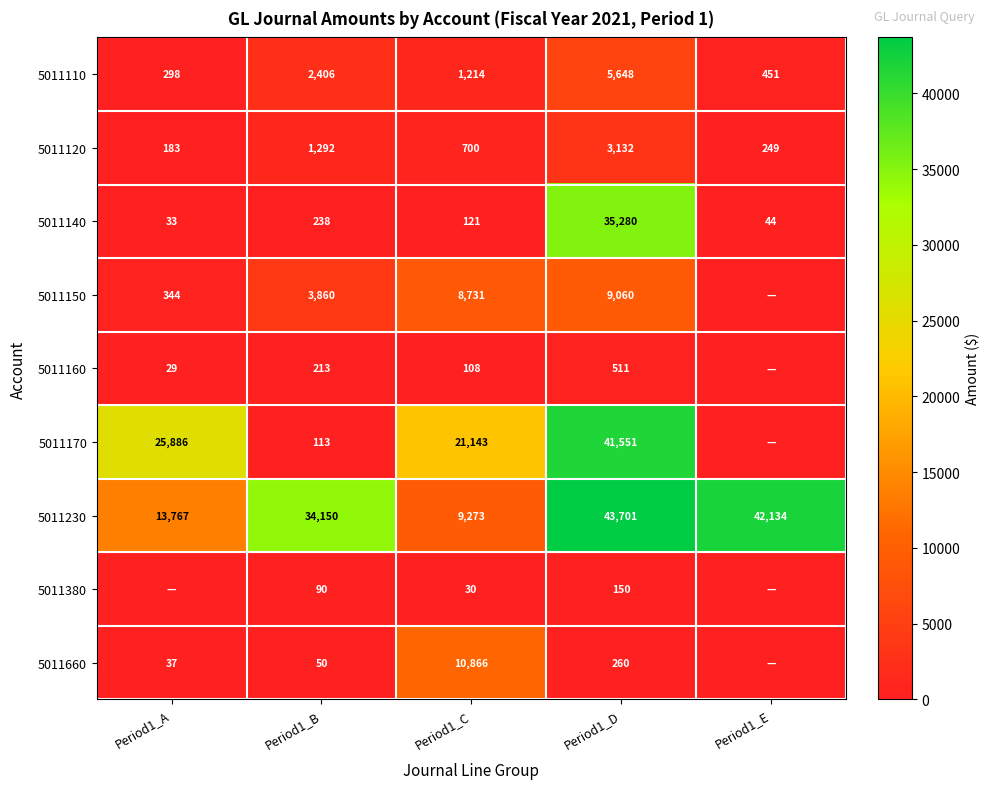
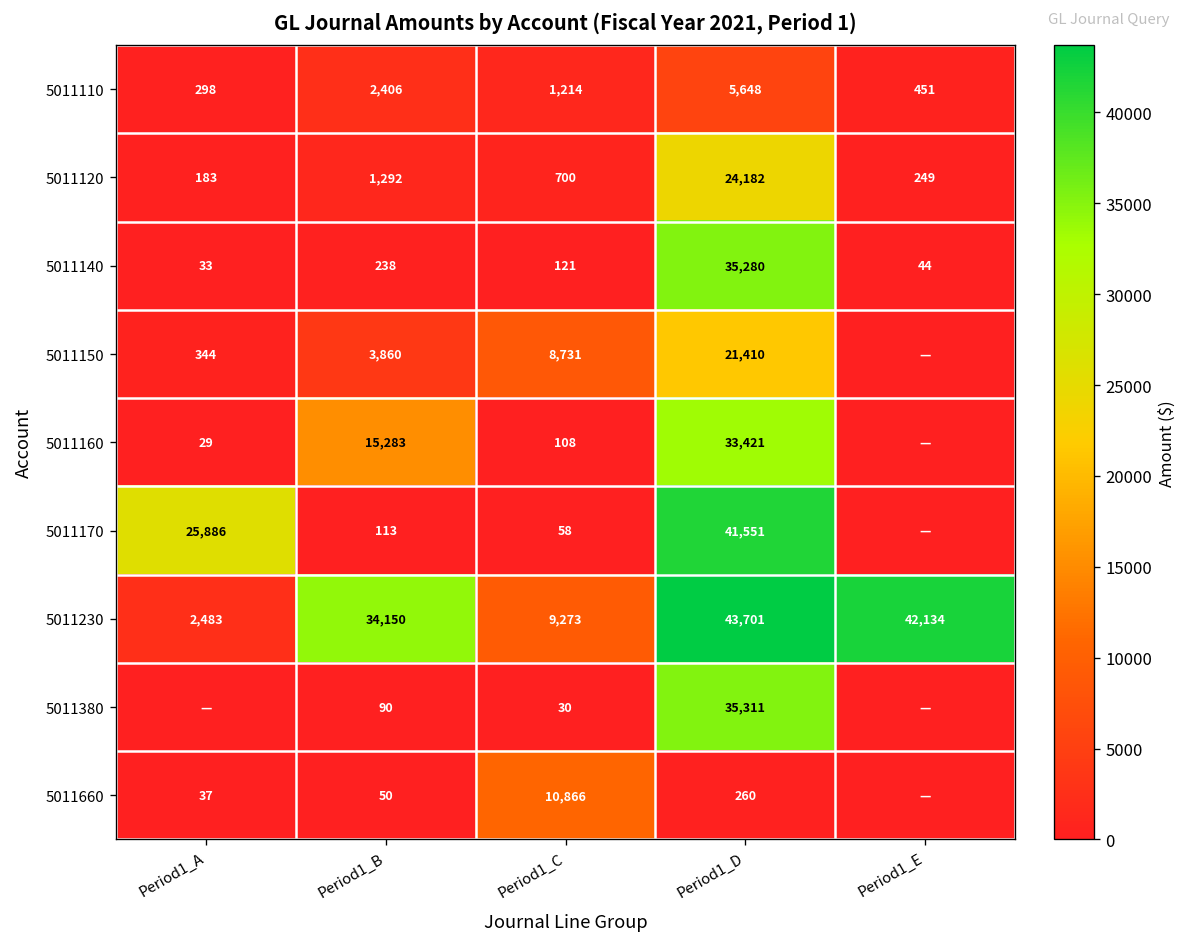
5011120, Period1_D: 3,132 -> 24,182
5011150, Period1_D: 9,060 -> 21,410
5011160, Period1_B: 213 -> 15,283
5011160, Period1_D: 511 -> 33,421
5011170, Period1_C: 21,143 -> 58
5011230, Period1_A: 13,767 -> 2,483
5011380, Period1_D: 150 -> 35,311
